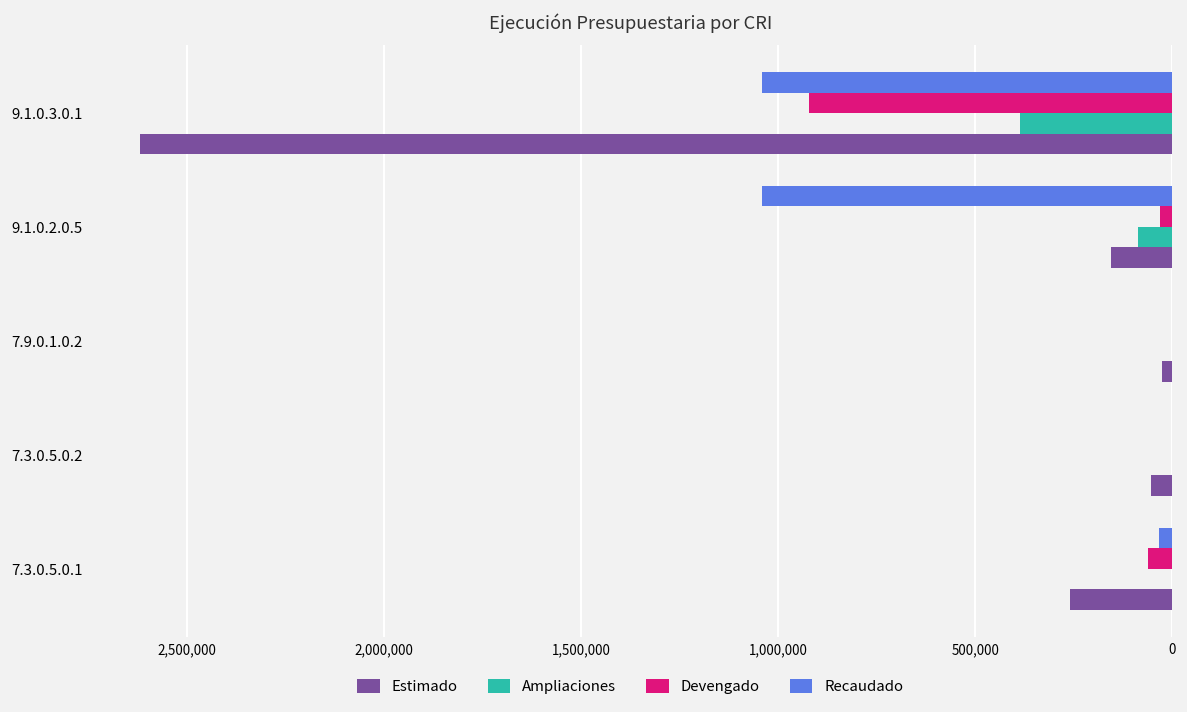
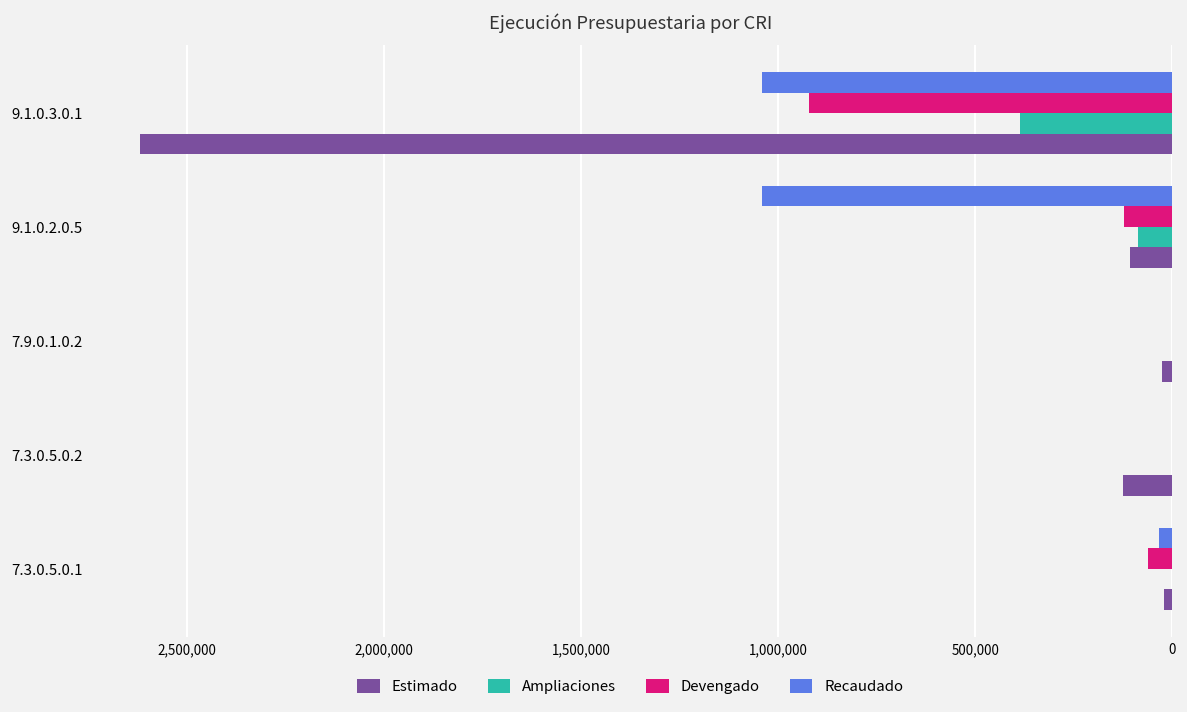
Devengado, 9.1.0.2.0.5: 30,000 -> 120,000
Estimado, 9.1.0.2.0.5: 150,000 -> 110,000
Estimado, 7.3.0.5.0.2: 50,000 -> 130,000
Estimado, 7.3.0.5.0.1: 260,000 -> 20,000
